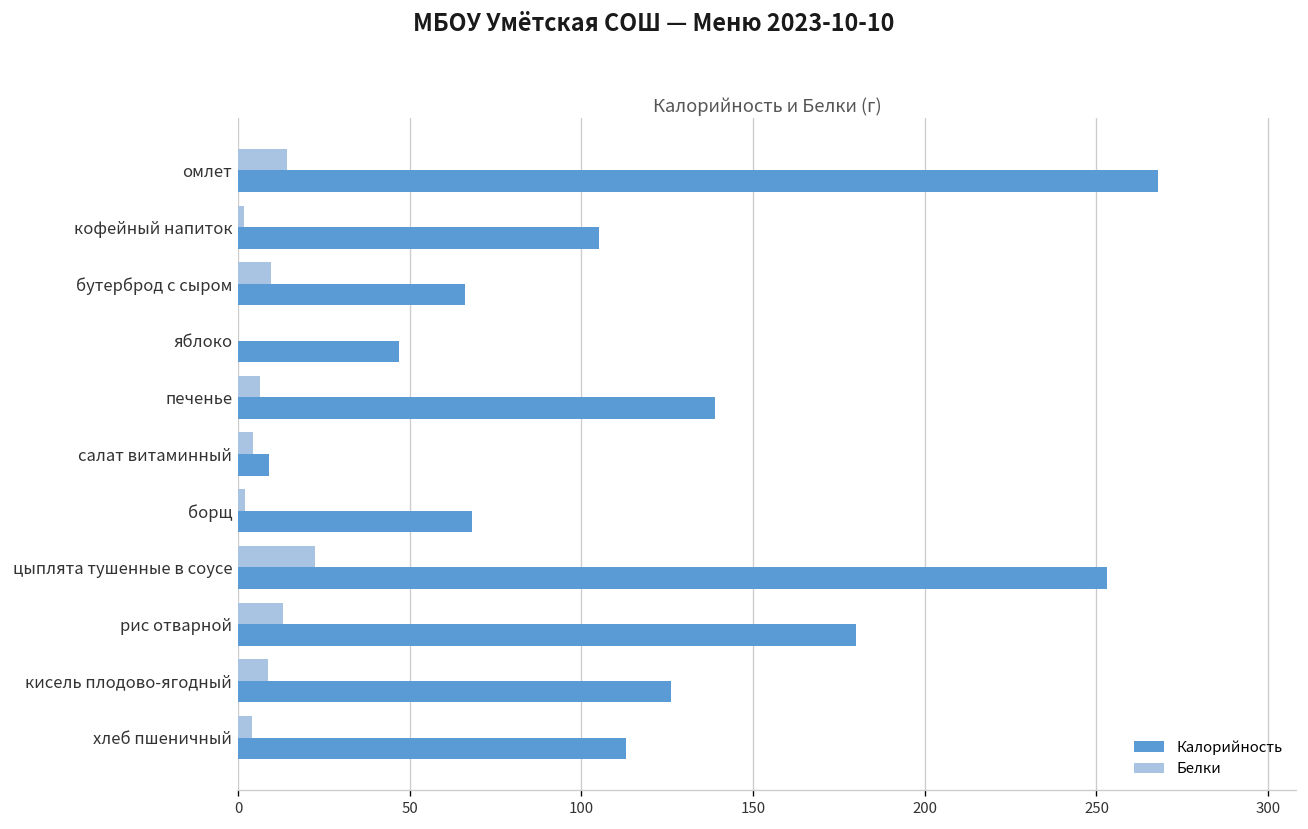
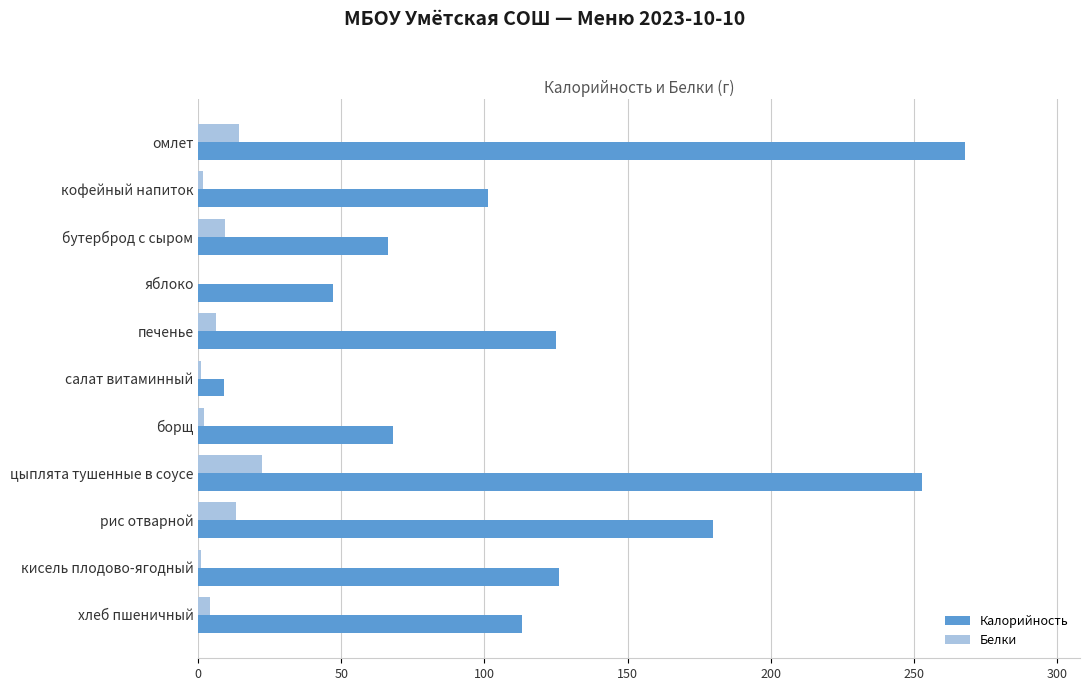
Калорийность, кофейный напиток: 105 -> 101
Калорийность, печенье: 139 -> 125
Белки, салат витаминный: 4 -> 1
Белки, кисель плодово-ягодный: 9 -> 1
